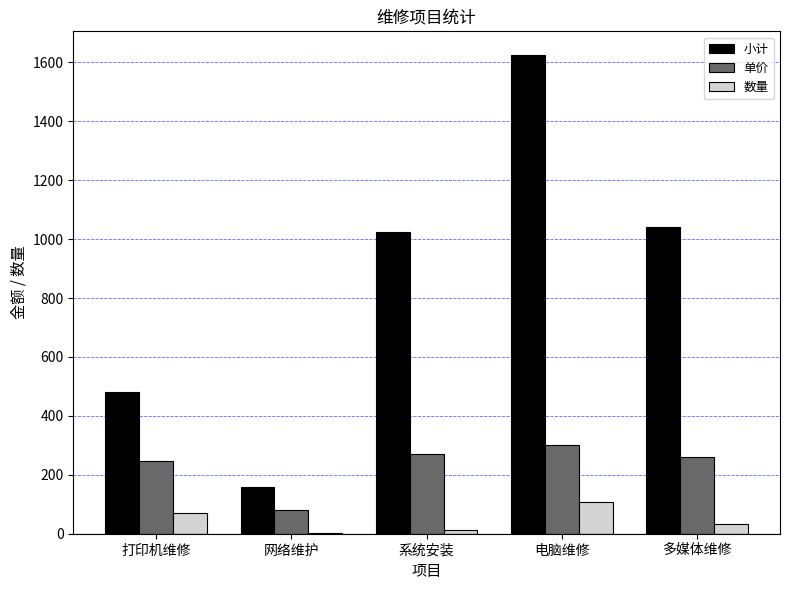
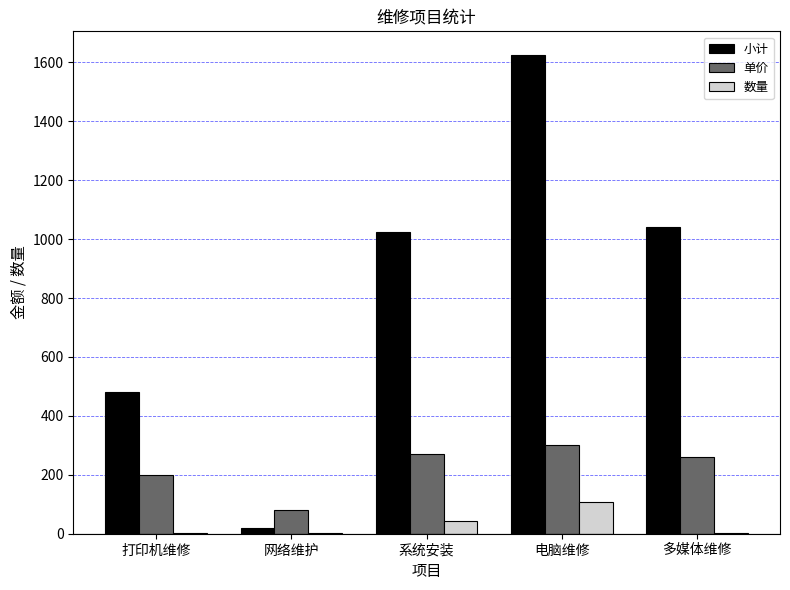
单价, 打印机维修: 250 -> 200
数量, 打印机维修: 70 -> 0
小计, 网络维护: 160 -> 20
数量, 系统安装: 10 -> 40
数量, 多媒体维修: 30 -> 0
